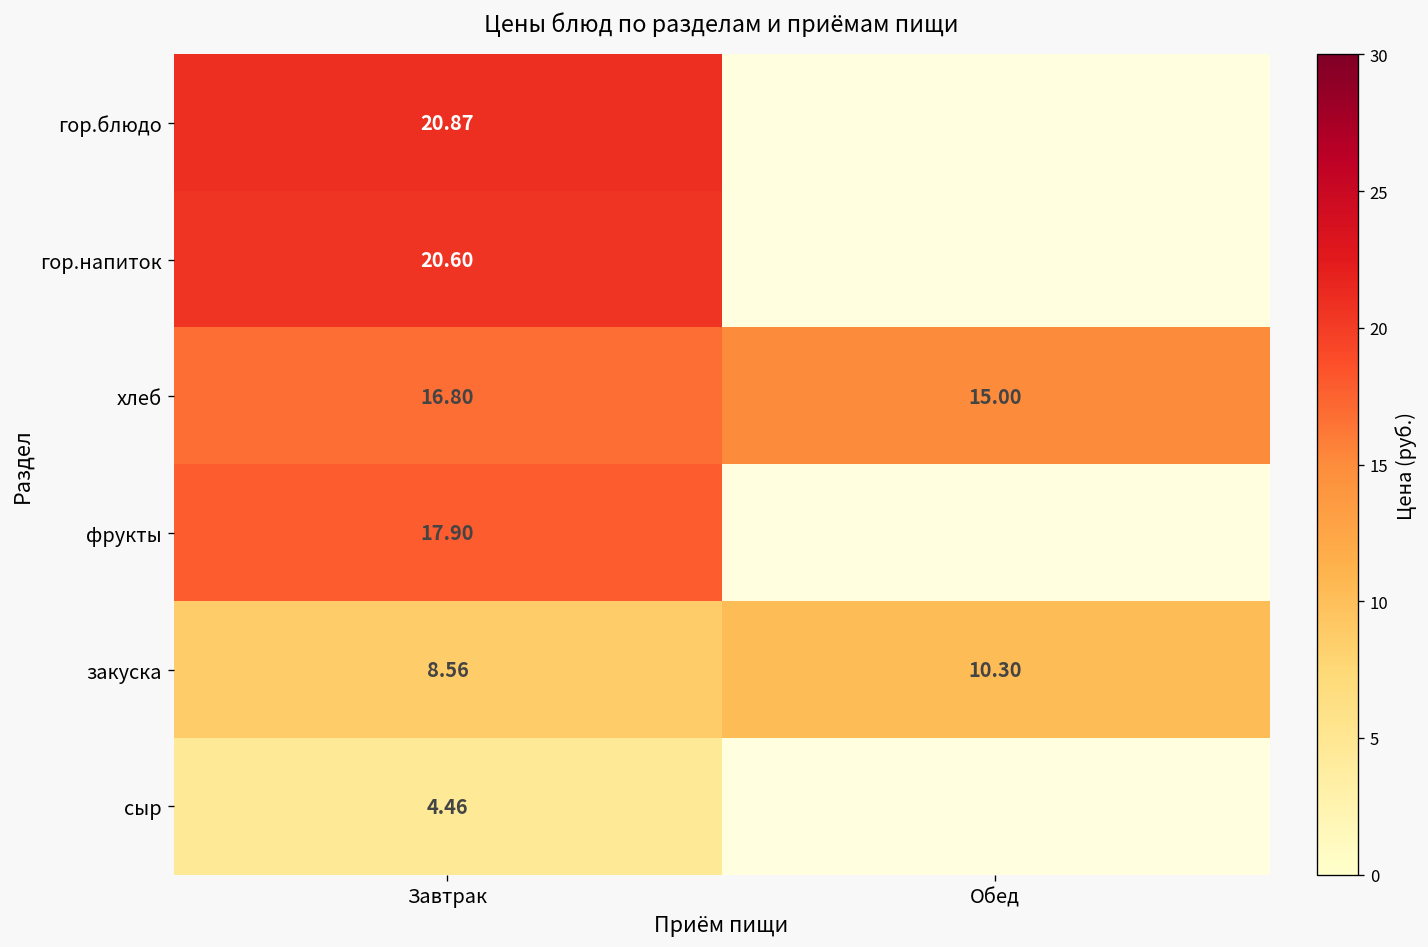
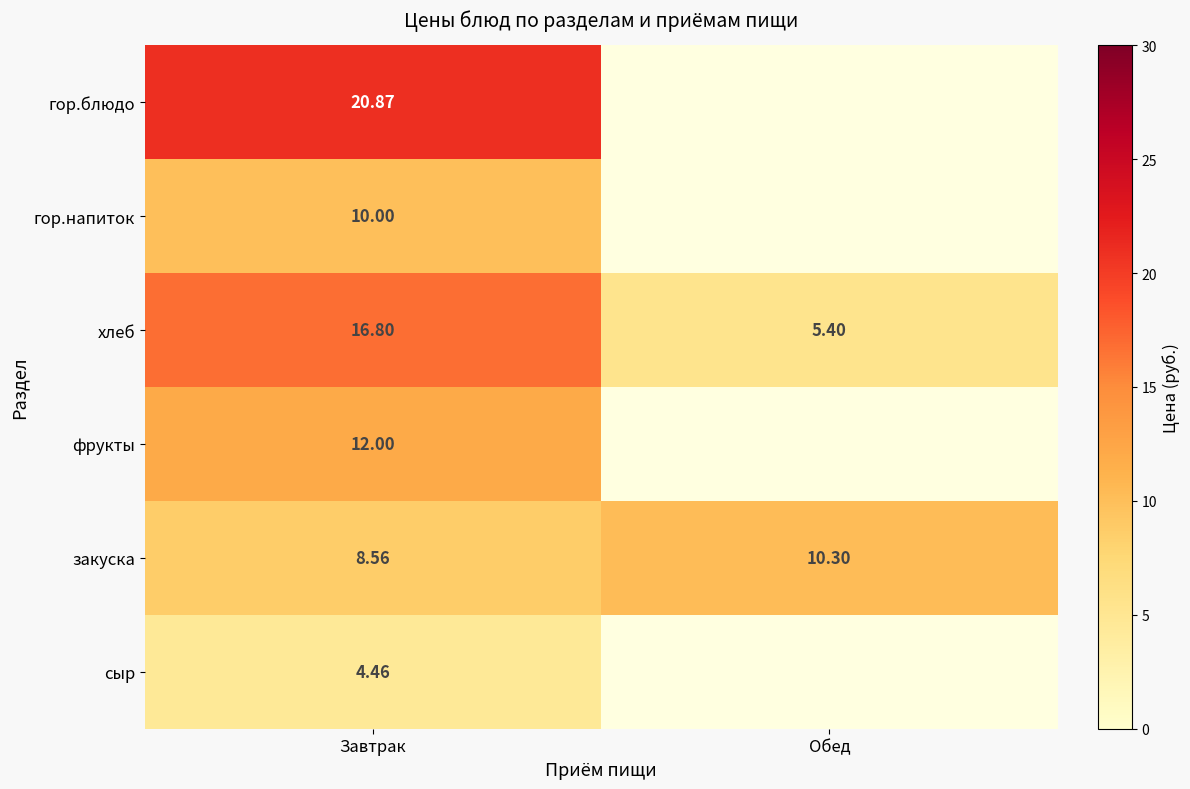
гор.напиток, Завтрак: 20.60 -> 10.00
хлеб, Обед: 15.00 -> 5.40
фрукты, Завтрак: 17.90 -> 12.00
